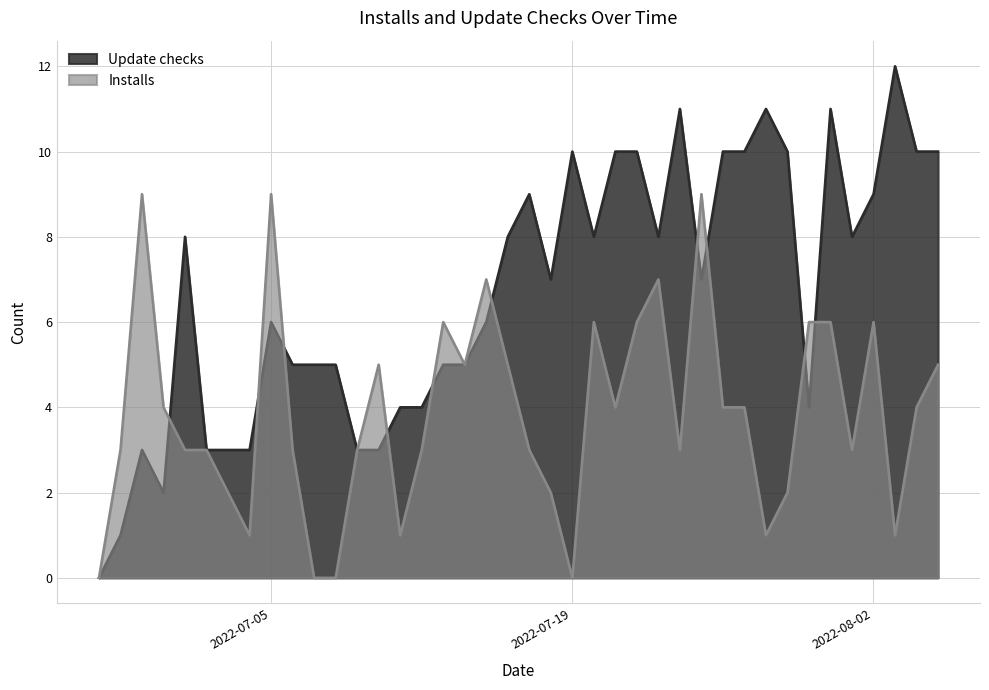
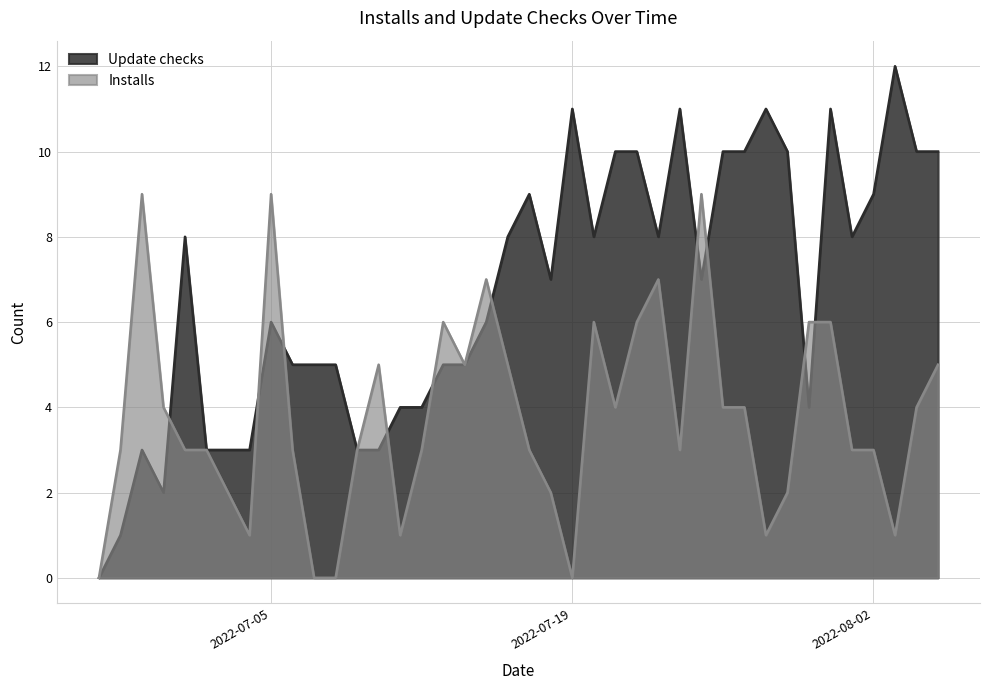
Update checks, 2022-07-19: 10 -> 11
Installs, 2022-08-02: 6 -> 3
